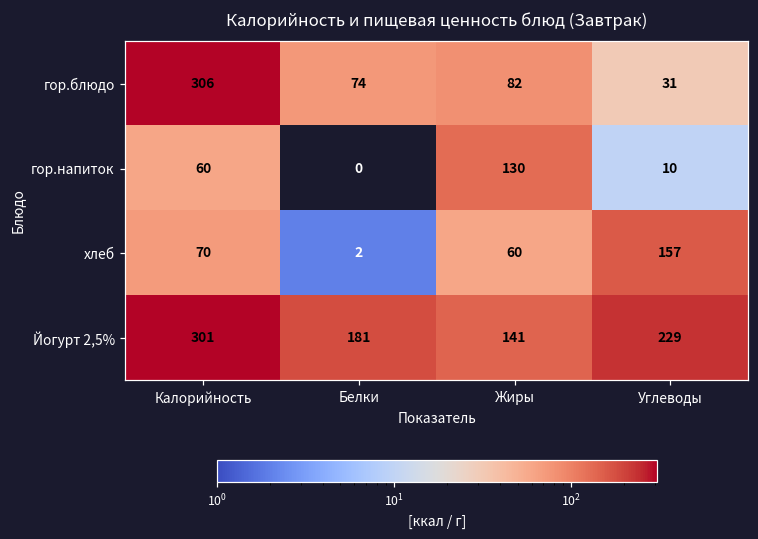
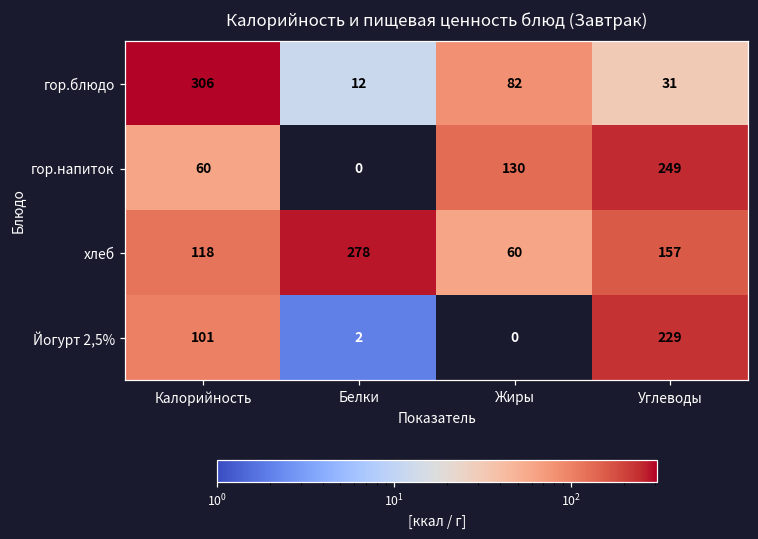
гор.блюдо, Белки: 74 -> 12
гор.напиток, Углеводы: 10 -> 249
хлеб, Калорийность: 70 -> 118
хлеб, Белки: 2 -> 278
Йогурт 2,5%, Калорийность: 301 -> 101
Йогурт 2,5%, Белки: 181 -> 2
Йогурт 2,5%, Жиры: 141 -> 0
